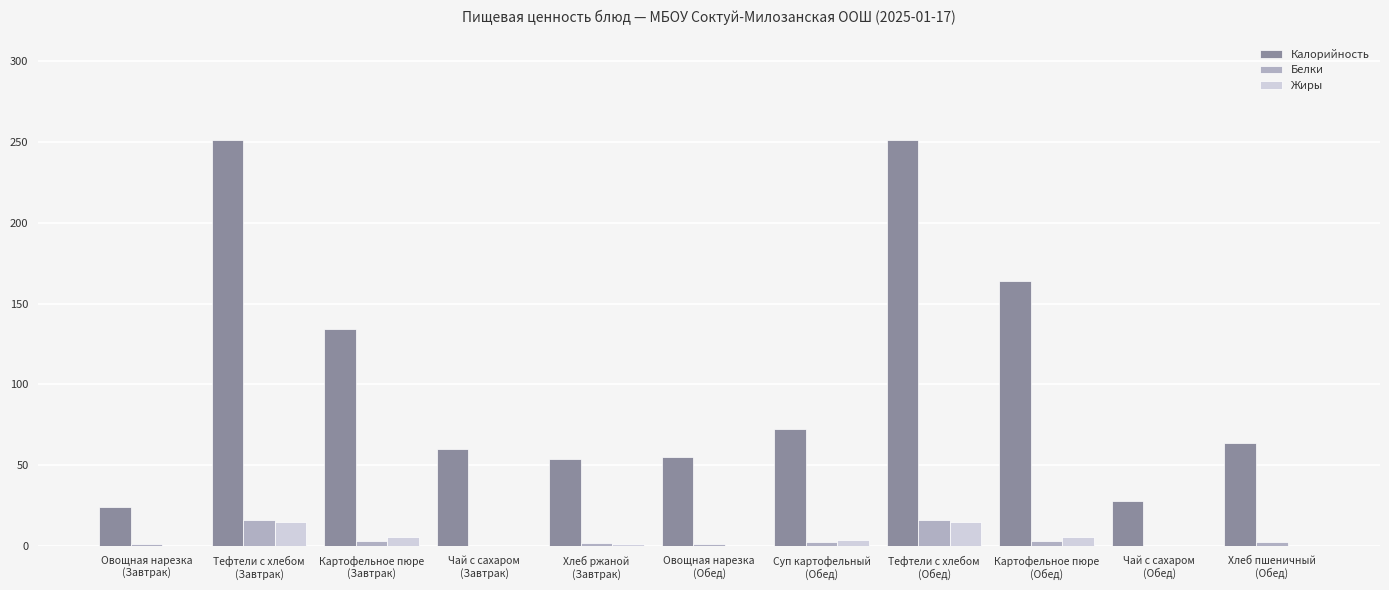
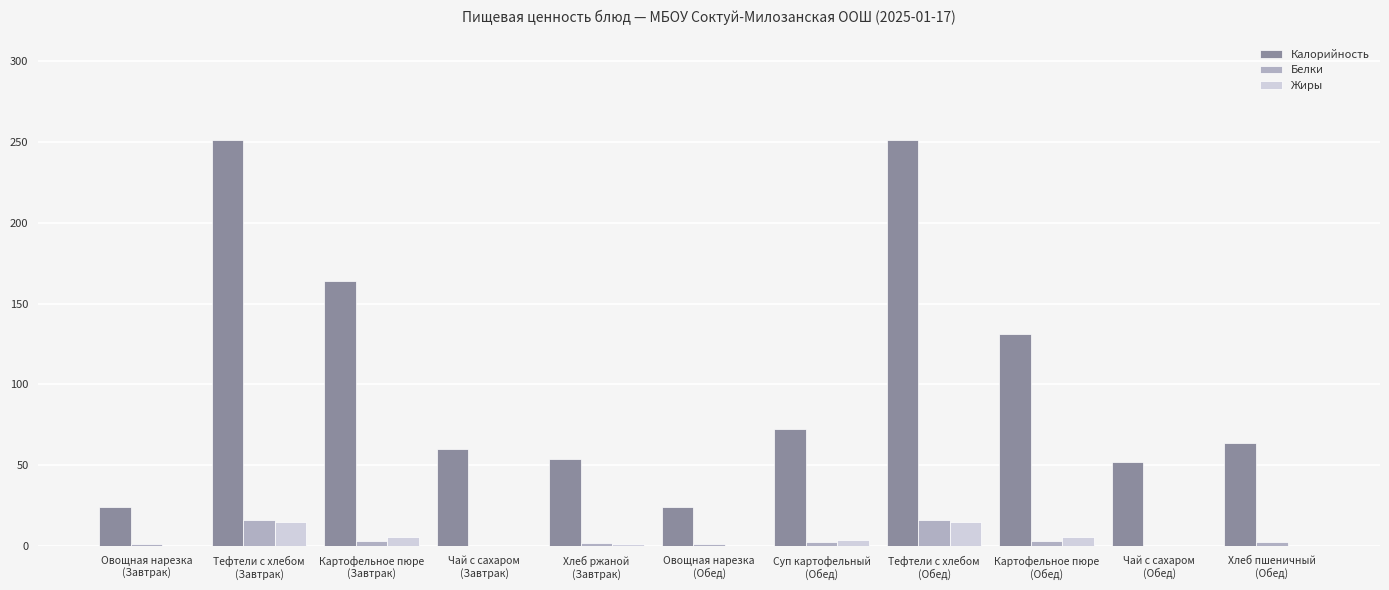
Калорийность, Картофельное пюре (Завтрак): 134 -> 164
Калорийность, Овощная нарезка (Обед): 55 -> 24
Калорийность, Картофельное пюре (Обед): 164 -> 131
Калорийность, Чай с сахаром (Обед): 28 -> 52
